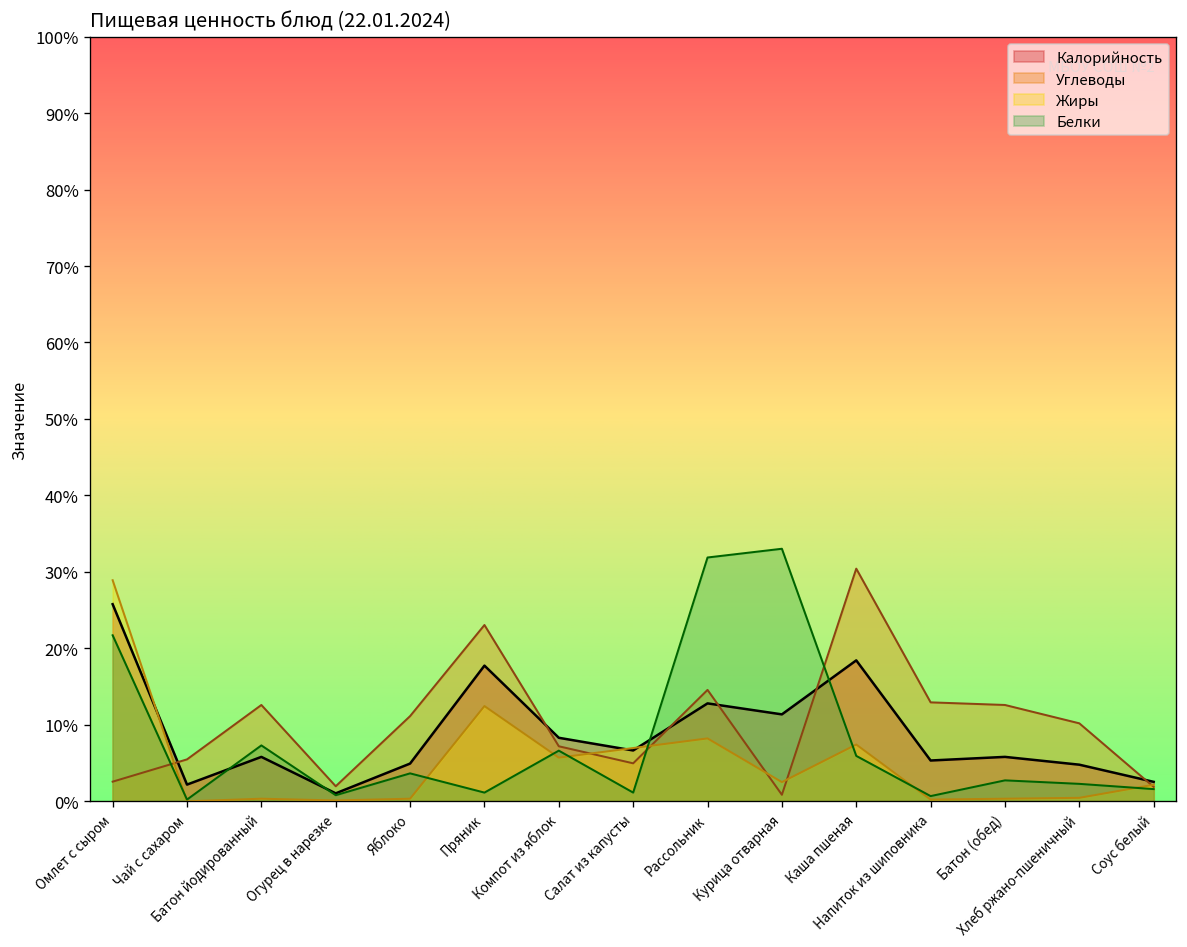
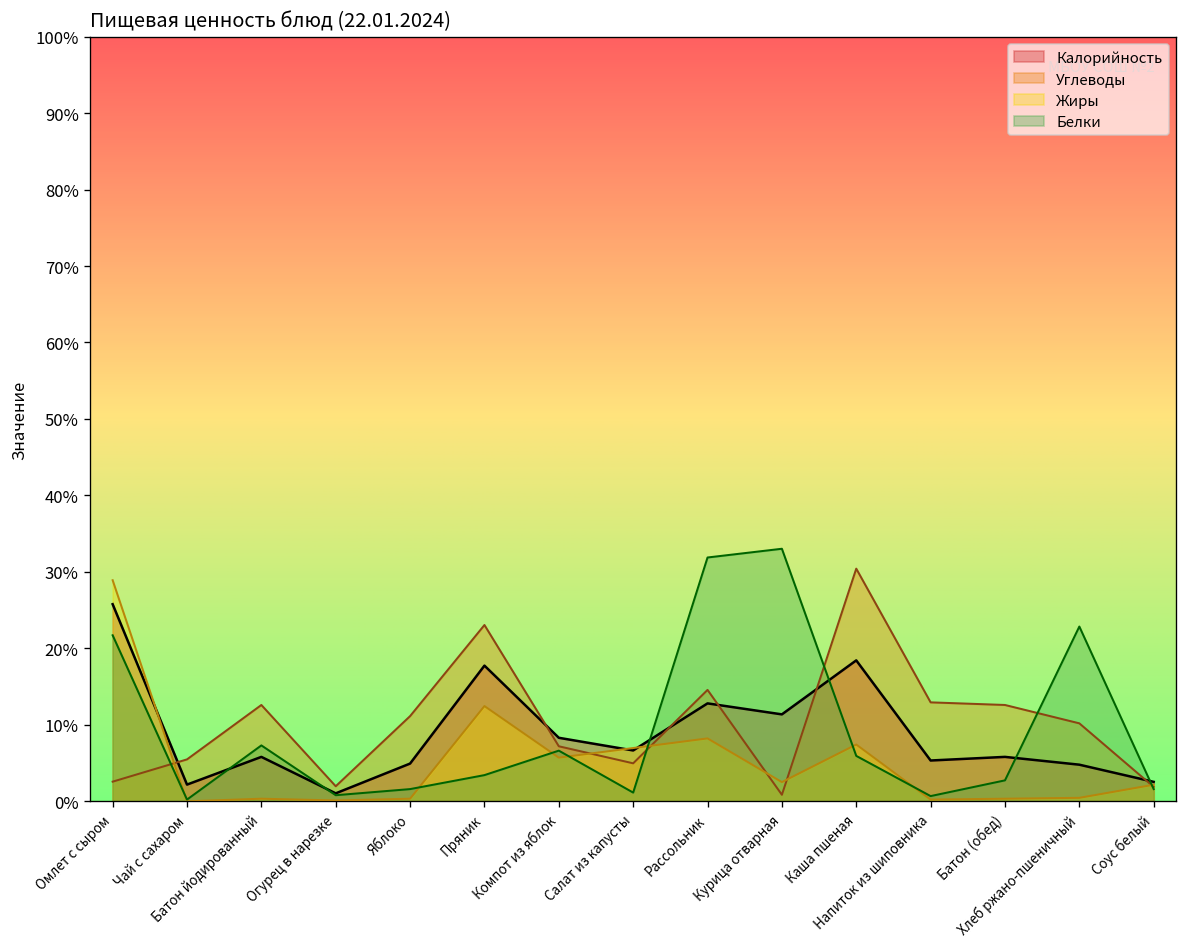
Белки, Яблоко: 4% -> 2%
Белки, Пряник: 1% -> 3%
Белки, Хлеб ржано-пшеничный: 2% -> 23%
